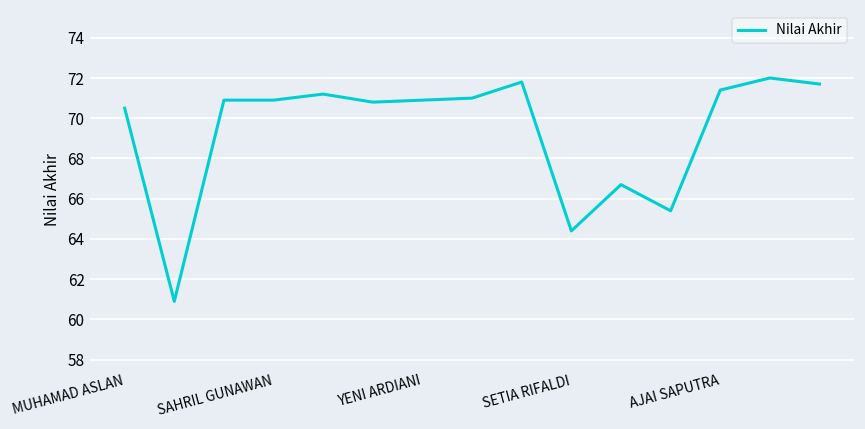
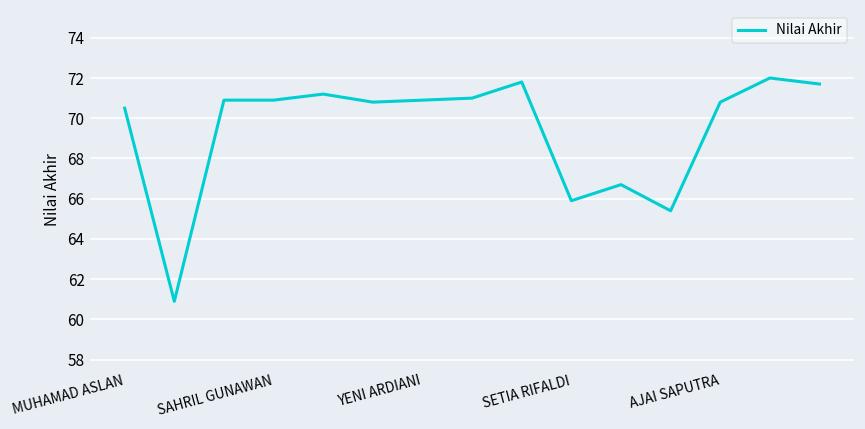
SETIA RIFALDI: 64.4 -> 65.9
AJAI SAPUTRA: 71.4 -> 70.8
